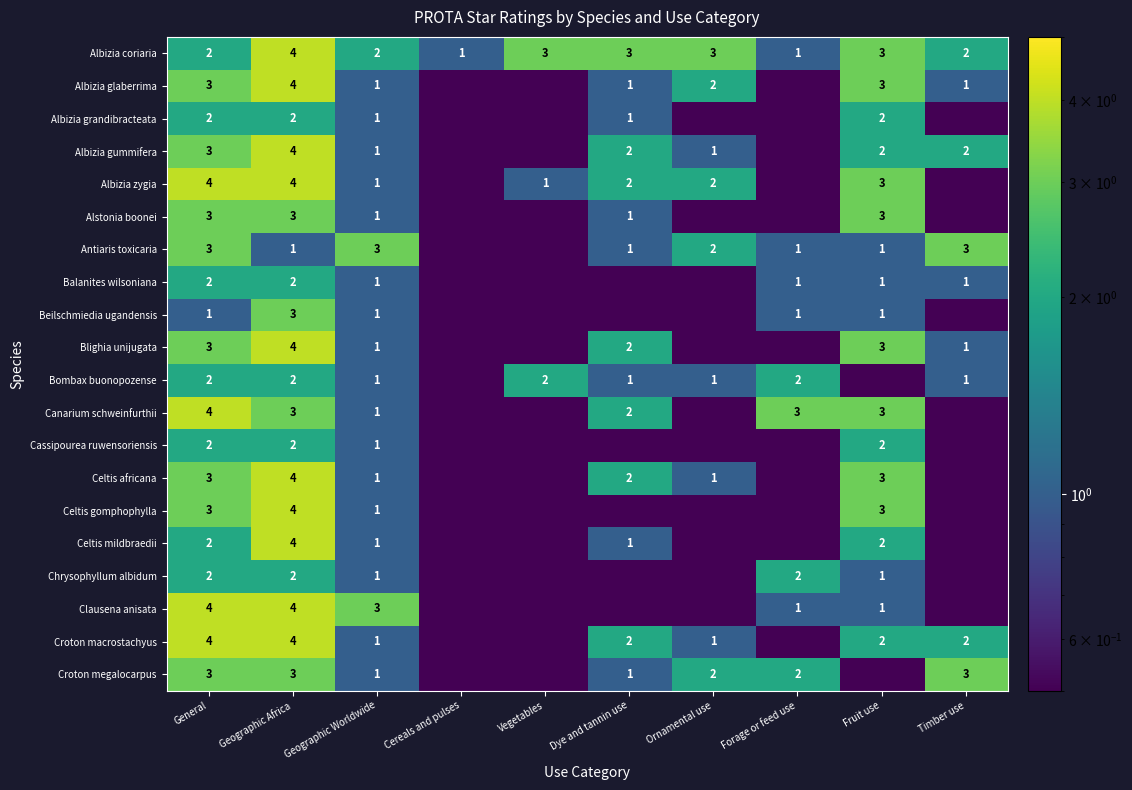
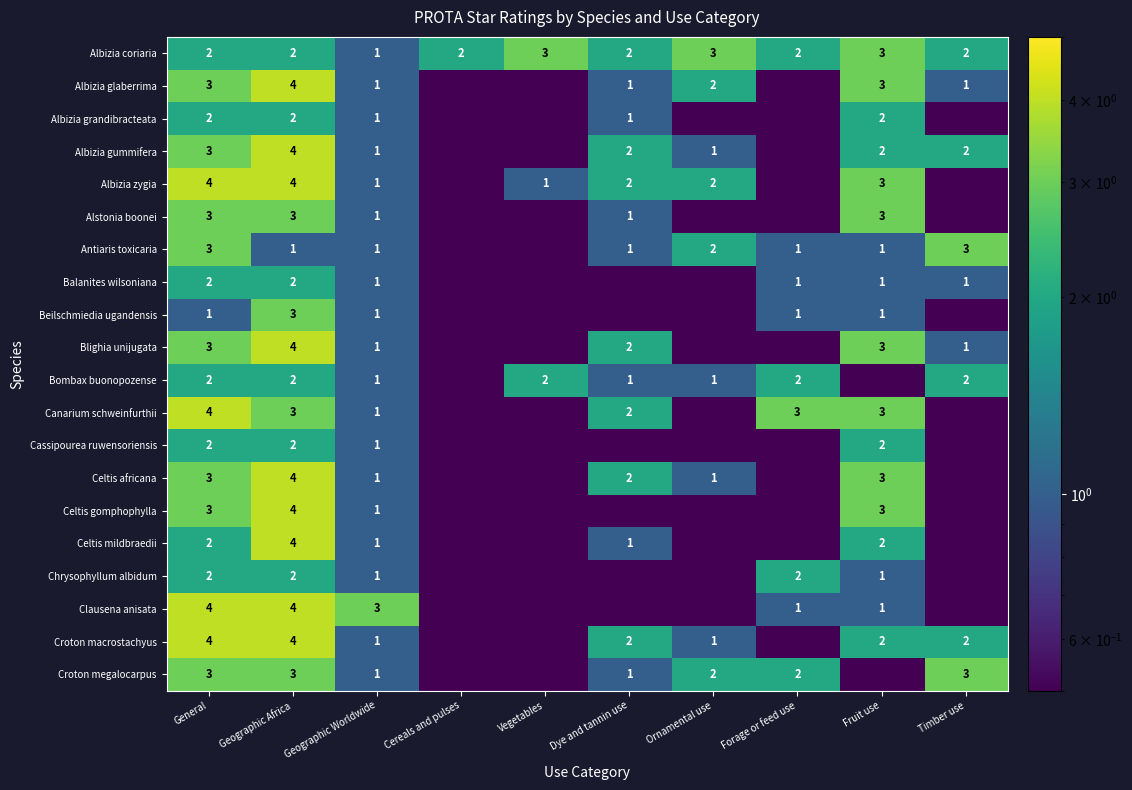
Albizia coriaria, Geographic Africa: 4 -> 2
Albizia coriaria, Geographic Worldwide: 2 -> 1
Albizia coriaria, Cereals and pulses: 1 -> 2
Albizia coriaria, Dye and tannin use: 3 -> 2
Albizia coriaria, Forage or feed use: 1 -> 2
Antiaris toxicaria, Geographic Worldwide: 3 -> 1
Bombax buonopozense, Timber use: 1 -> 2
